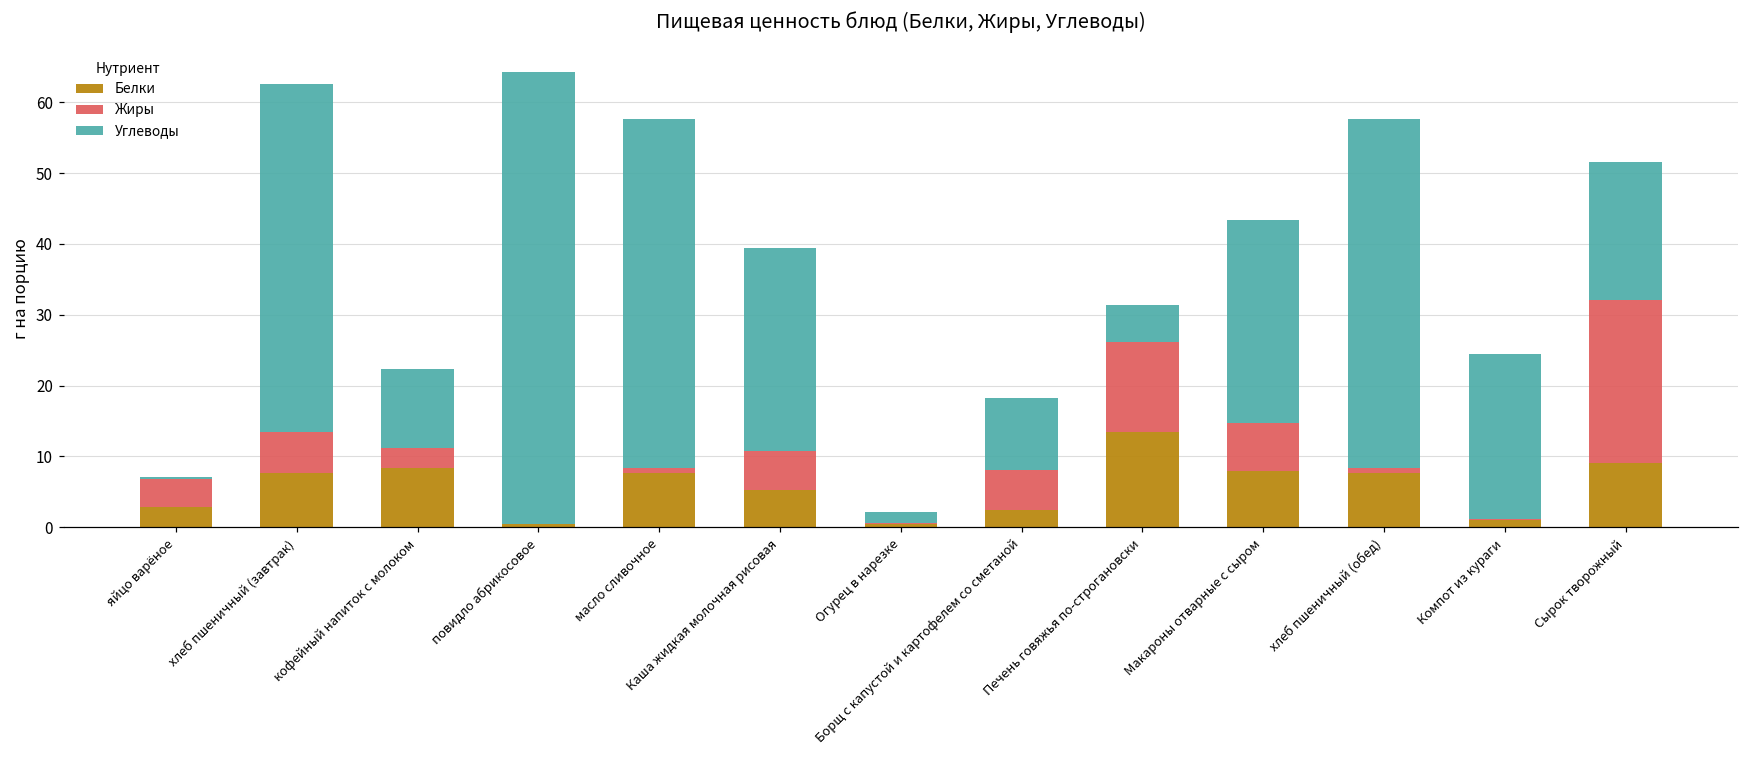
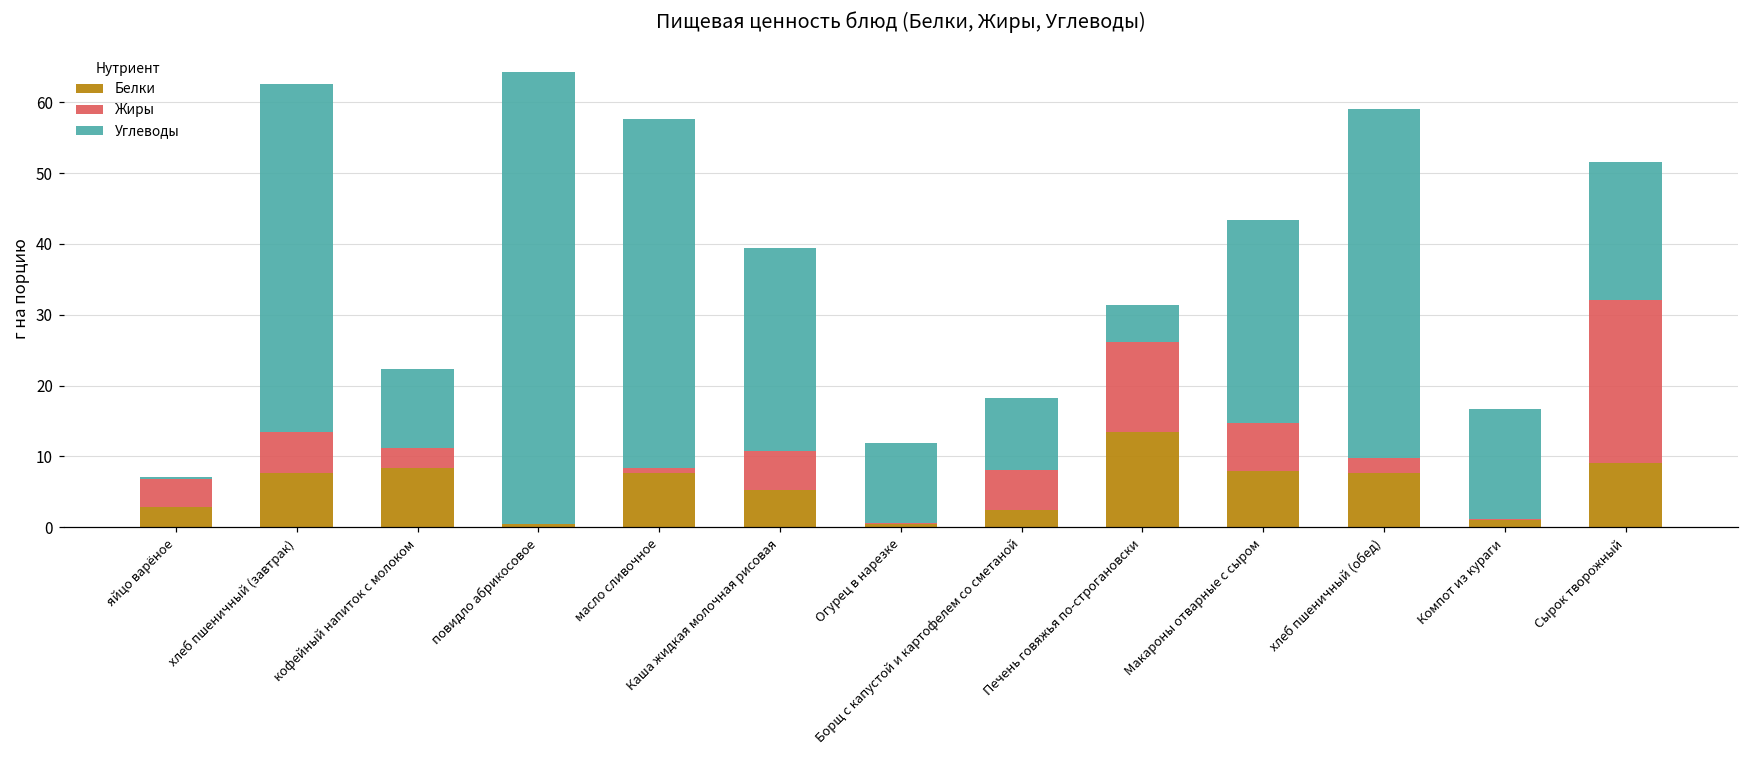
Углеводы, Огурец в нарезке: 2 -> 11
Жиры, хлеб пшеничный (обед): 1 -> 2
Углеводы, Компот из кураги: 23 -> 16
